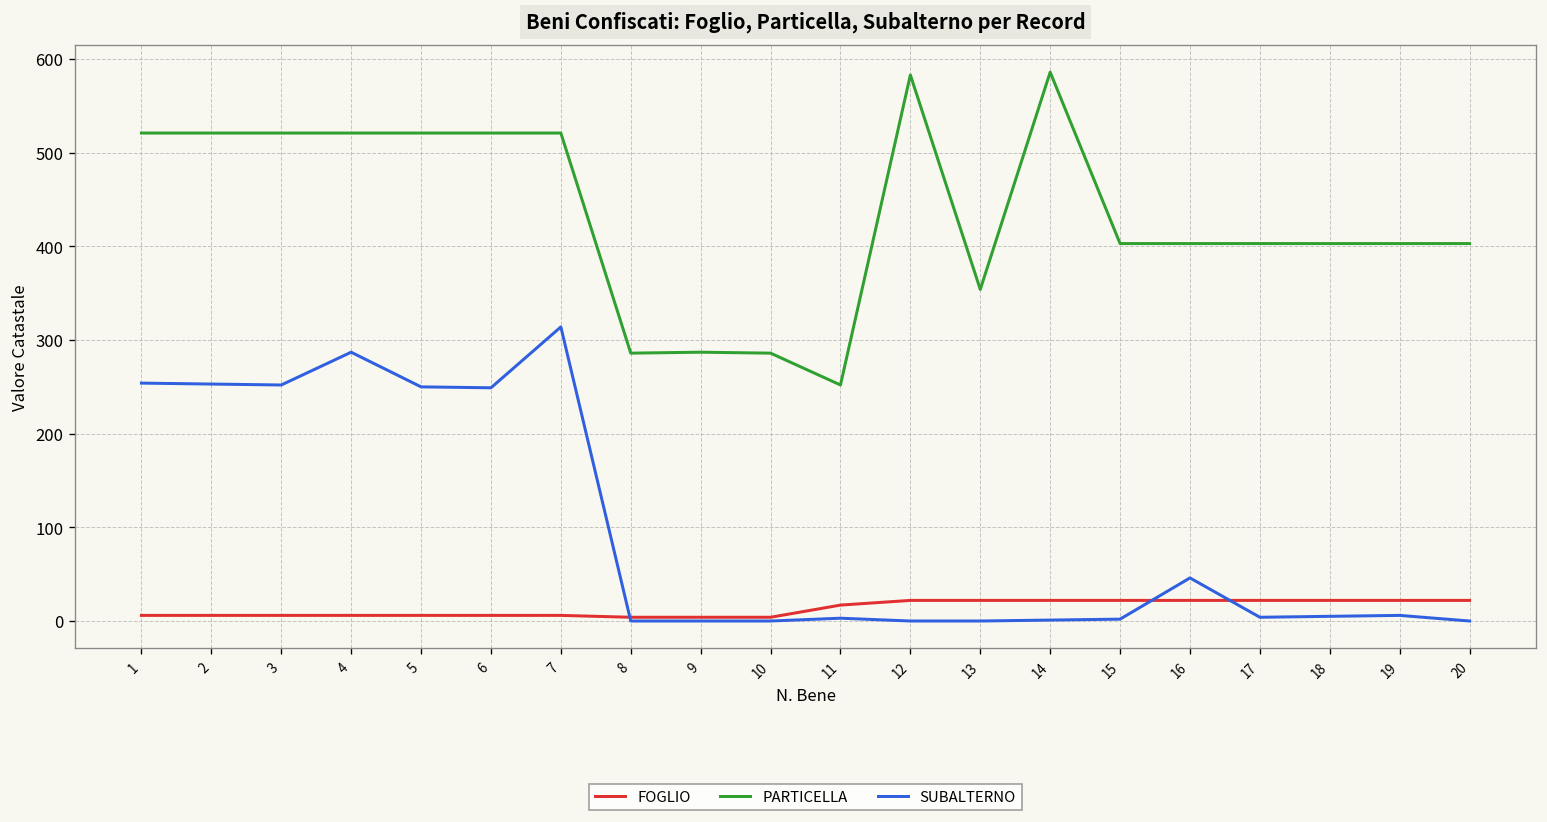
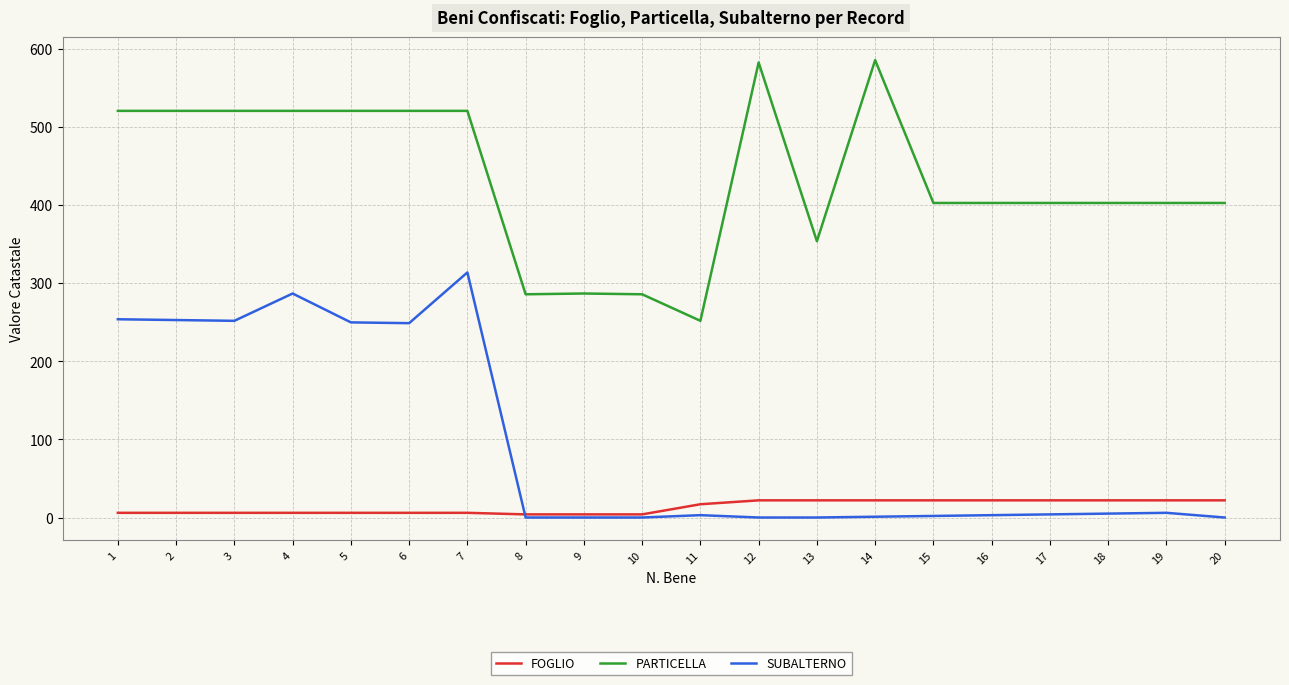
SUBALTERNO, 16: 50 -> 0
